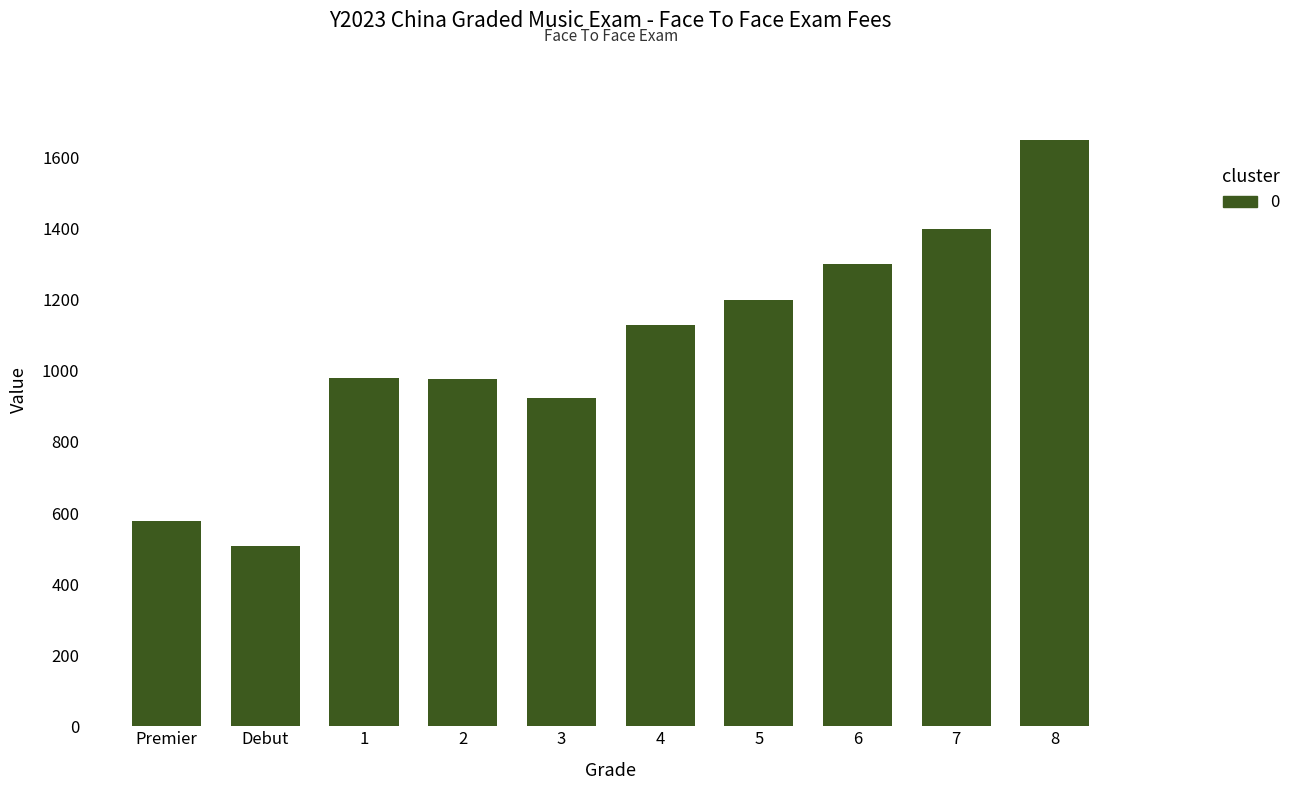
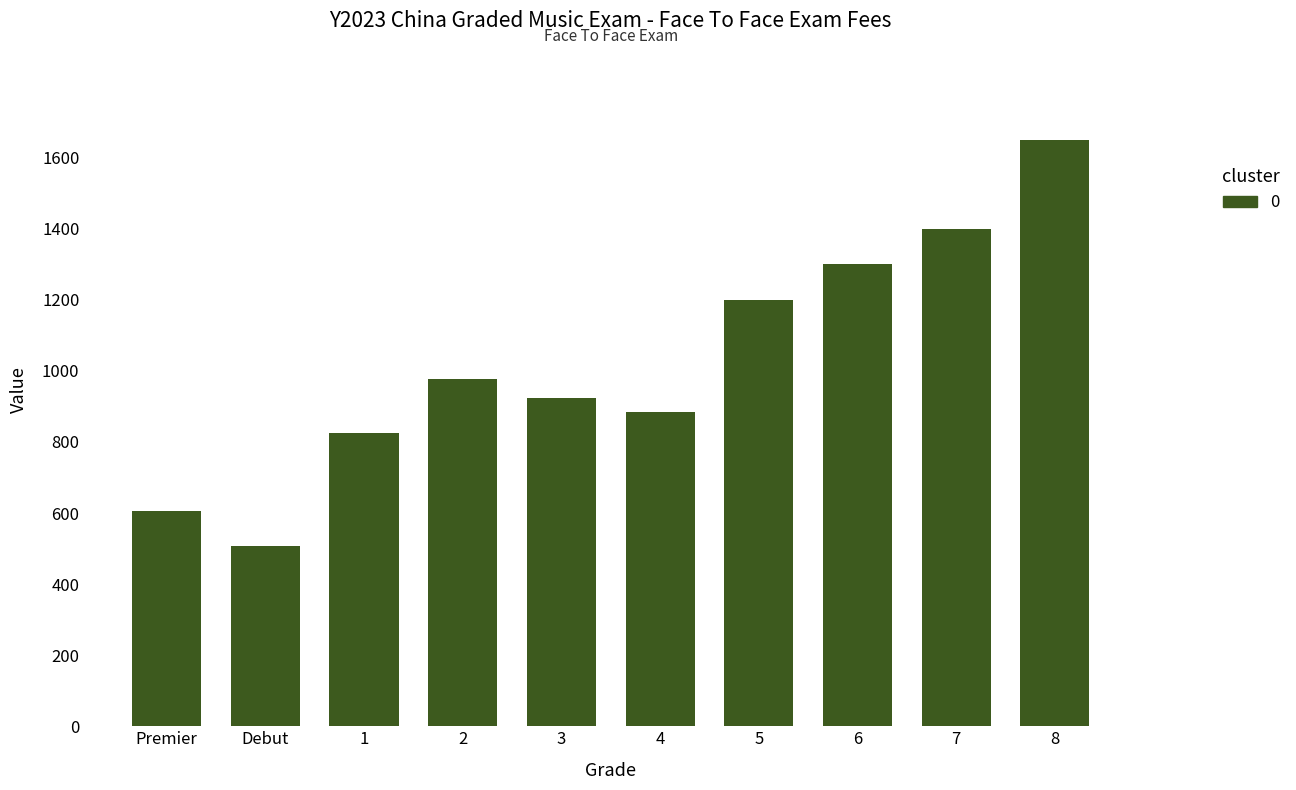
Premier: 580 -> 610
1: 980 -> 830
4: 1130 -> 890
